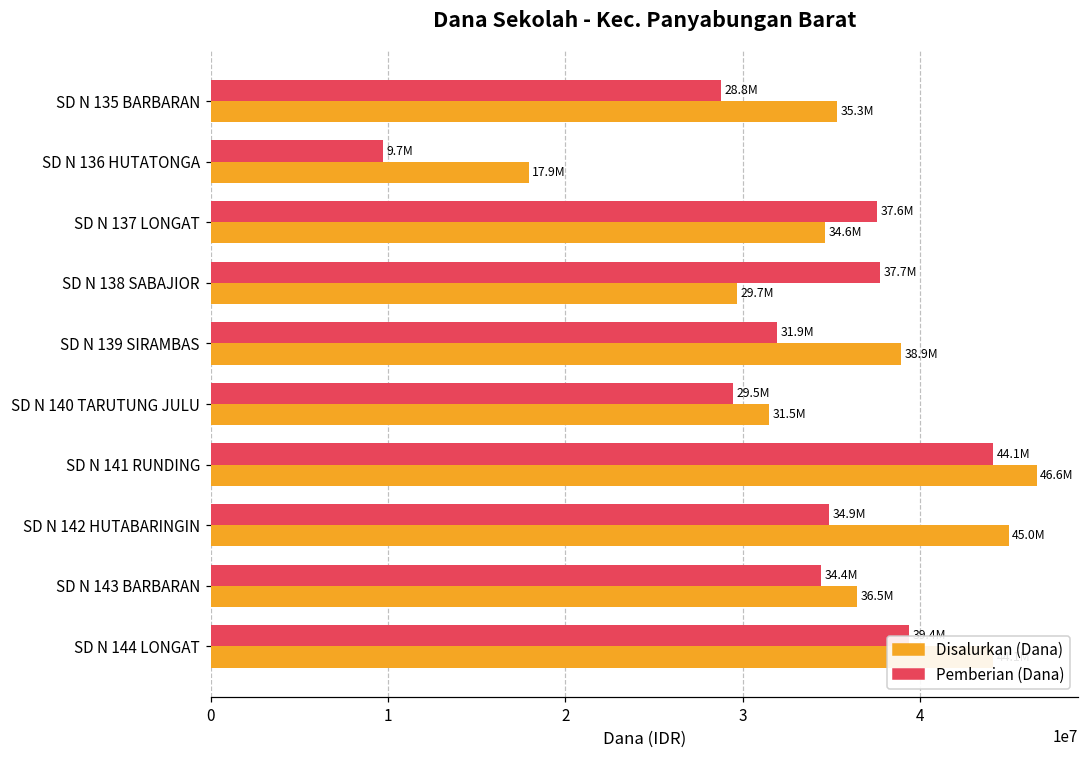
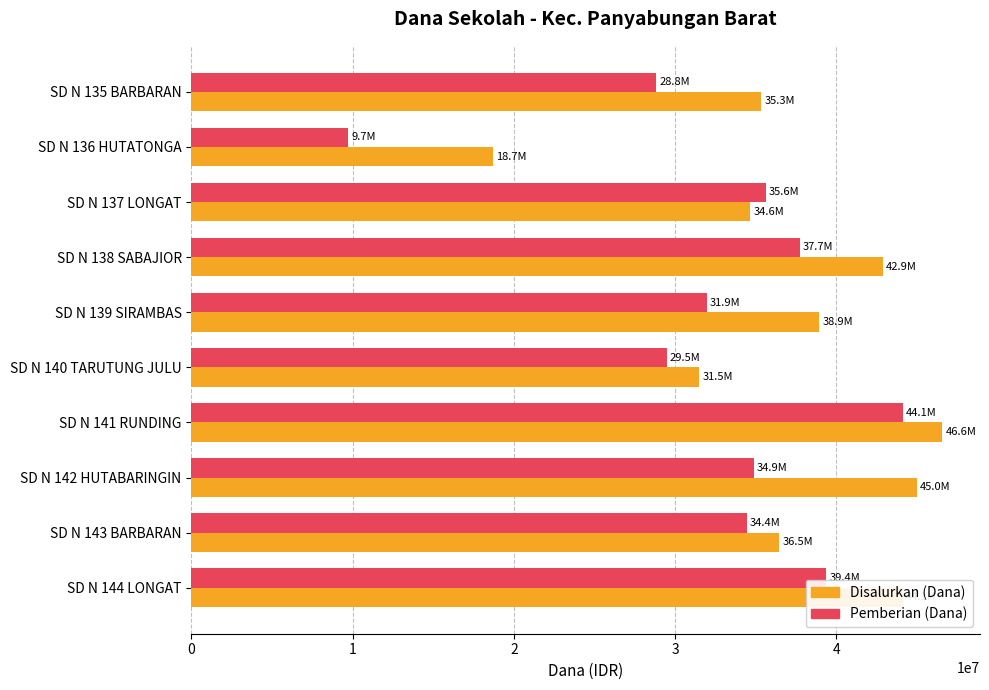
Disalurkan (Dana), SD N 136 HUTATONGA: 17.9M -> 18.7M
Pemberian (Dana), SD N 137 LONGAT: 37.6M -> 35.6M
Disalurkan (Dana), SD N 138 SABAJIOR: 29.7M -> 42.9M
